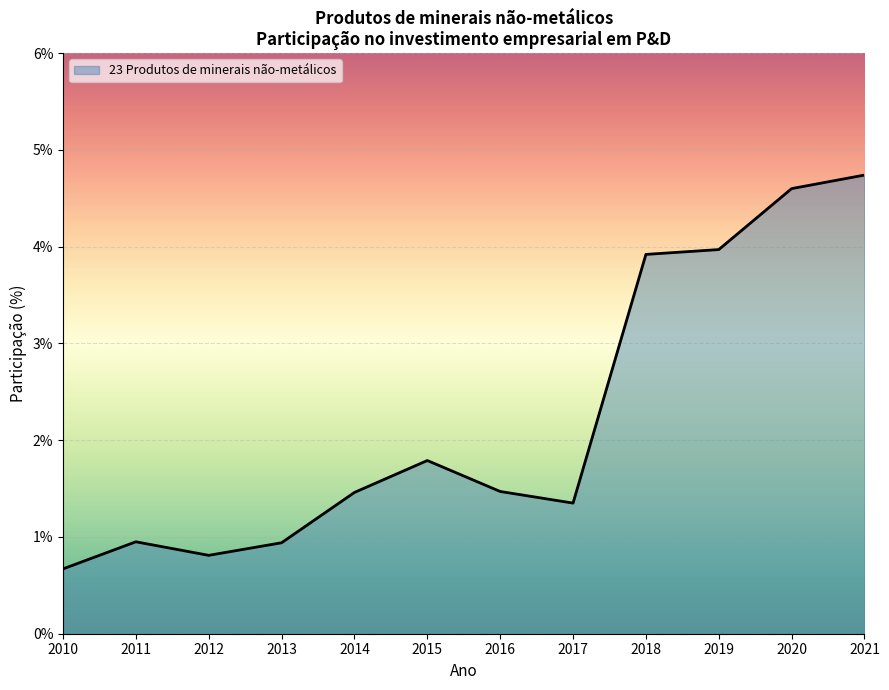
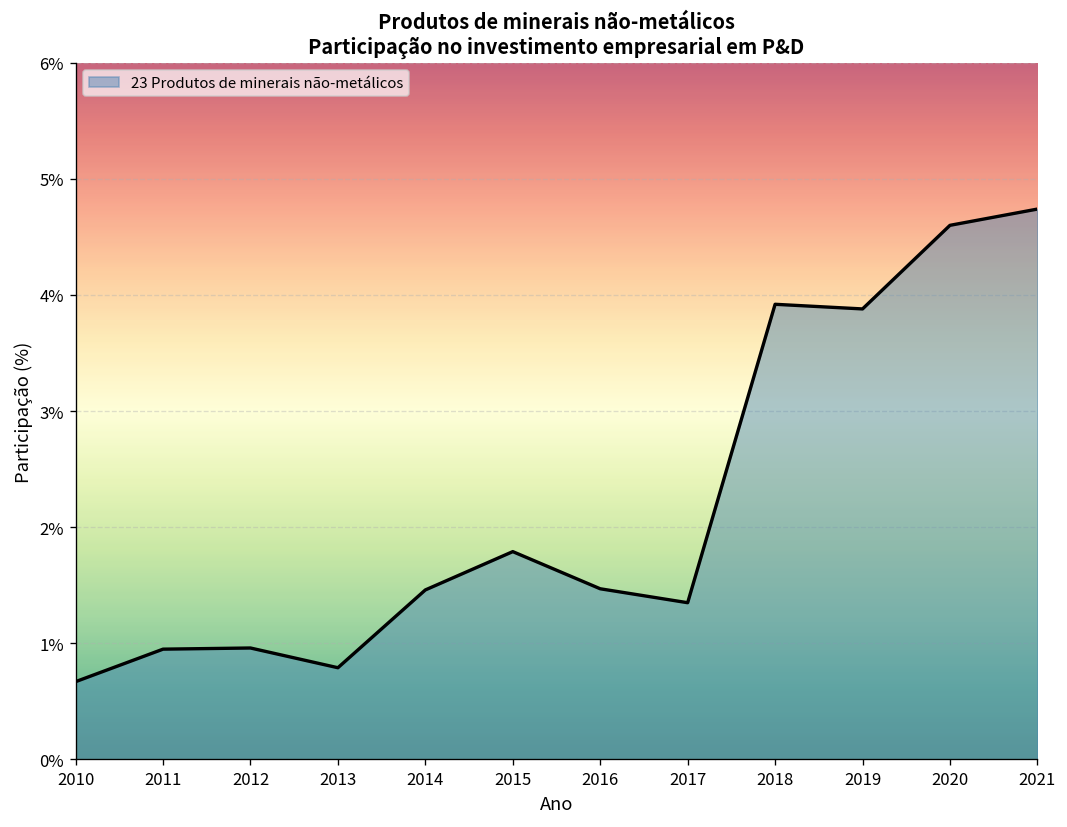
2012: 0.8% -> 1.0%
2013: 0.9% -> 0.8%
2019: 4.0% -> 3.9%
